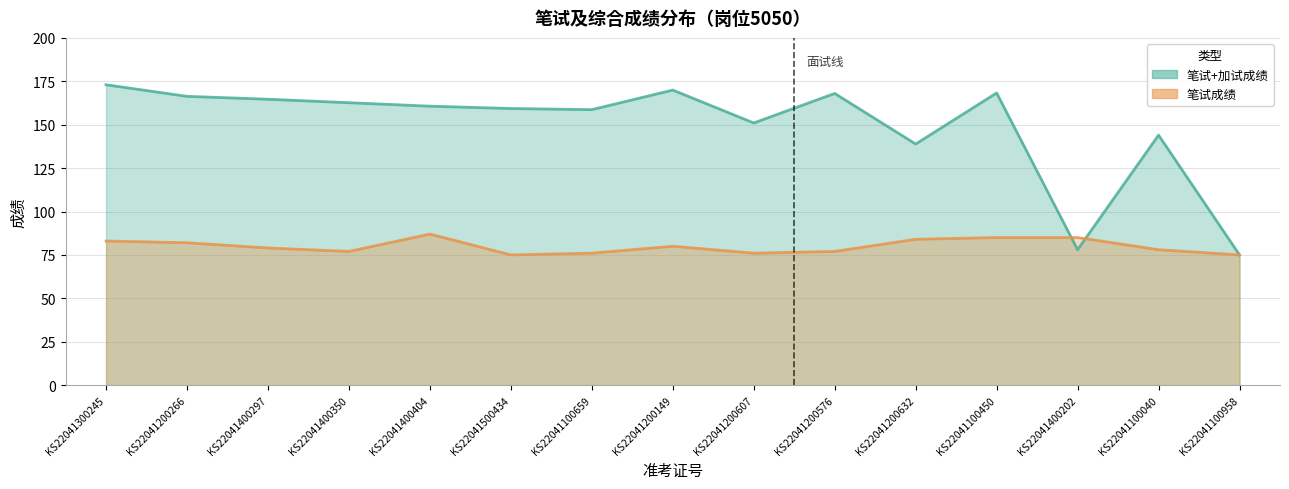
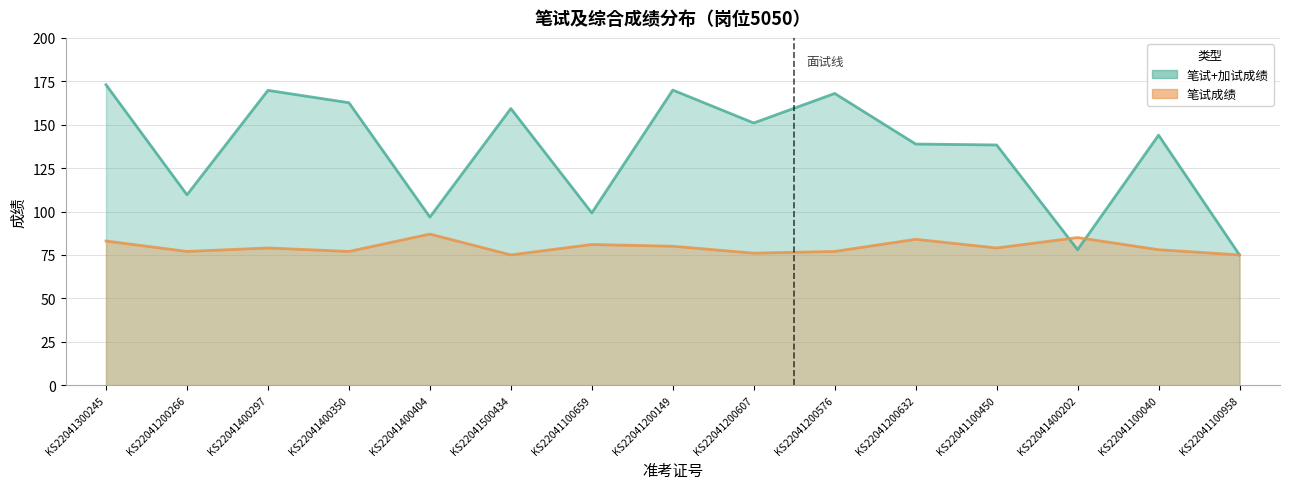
笔试+加试成绩, KS22041200266: 166 -> 110
笔试成绩, KS22041200266: 82 -> 77
笔试+加试成绩, KS22041400297: 165 -> 170
笔试+加试成绩, KS22041400404: 161 -> 97
笔试+加试成绩, KS22041100659: 159 -> 99
笔试成绩, KS22041100659: 76 -> 81
笔试+加试成绩, KS22041100450: 168 -> 138
笔试成绩, KS22041100450: 85 -> 79
